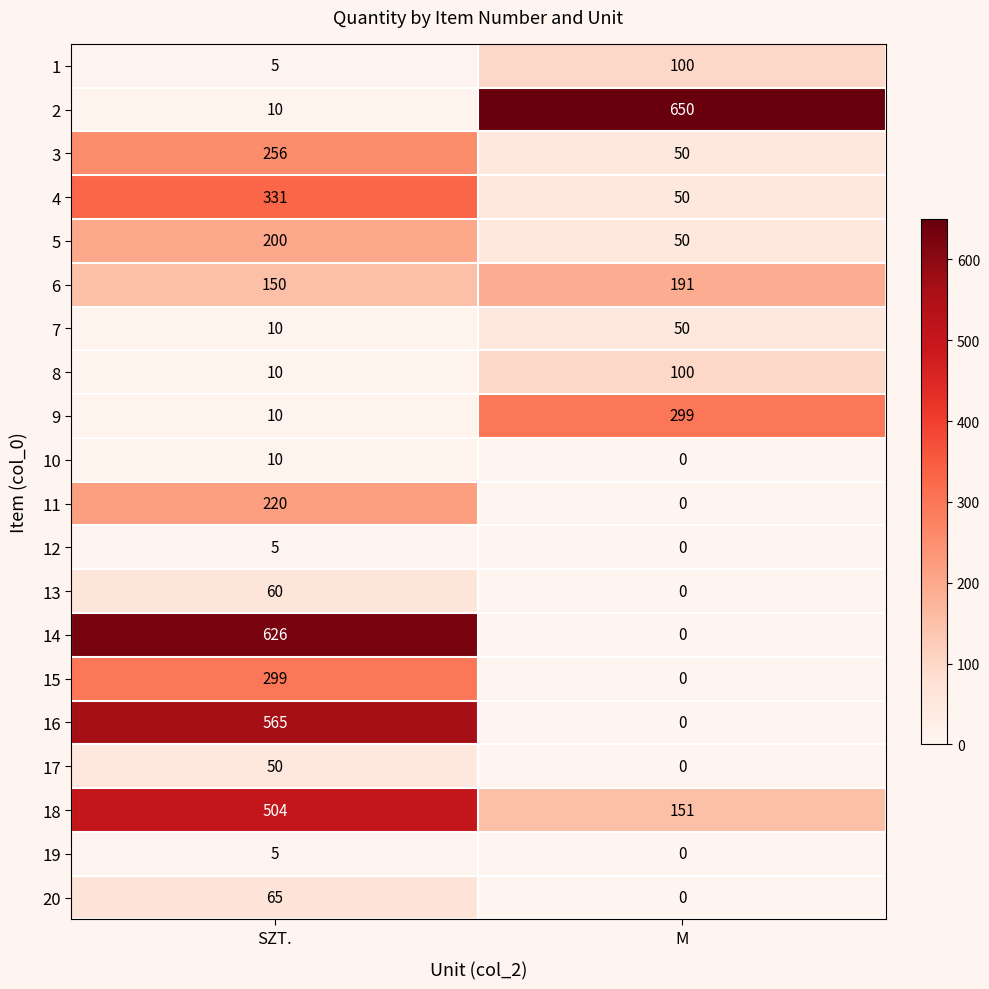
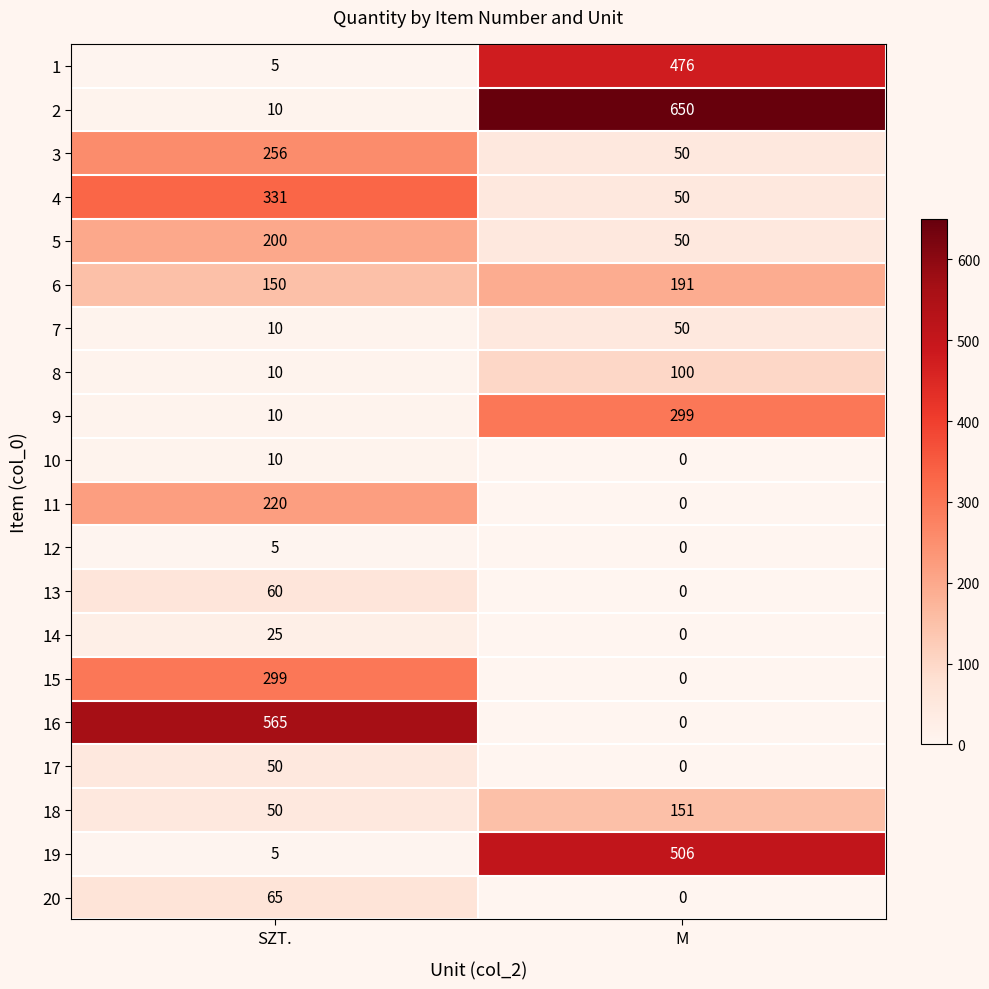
1, M: 100 -> 476
14, SZT.: 626 -> 25
18, SZT.: 504 -> 50
19, M: 0 -> 506
